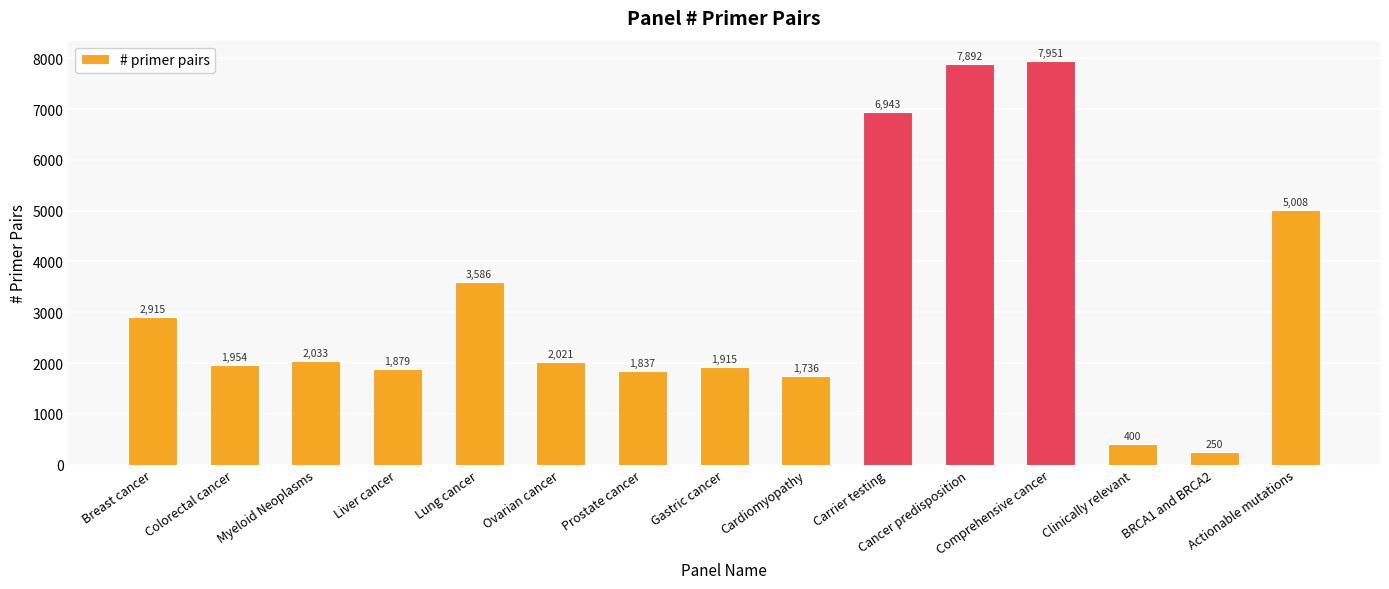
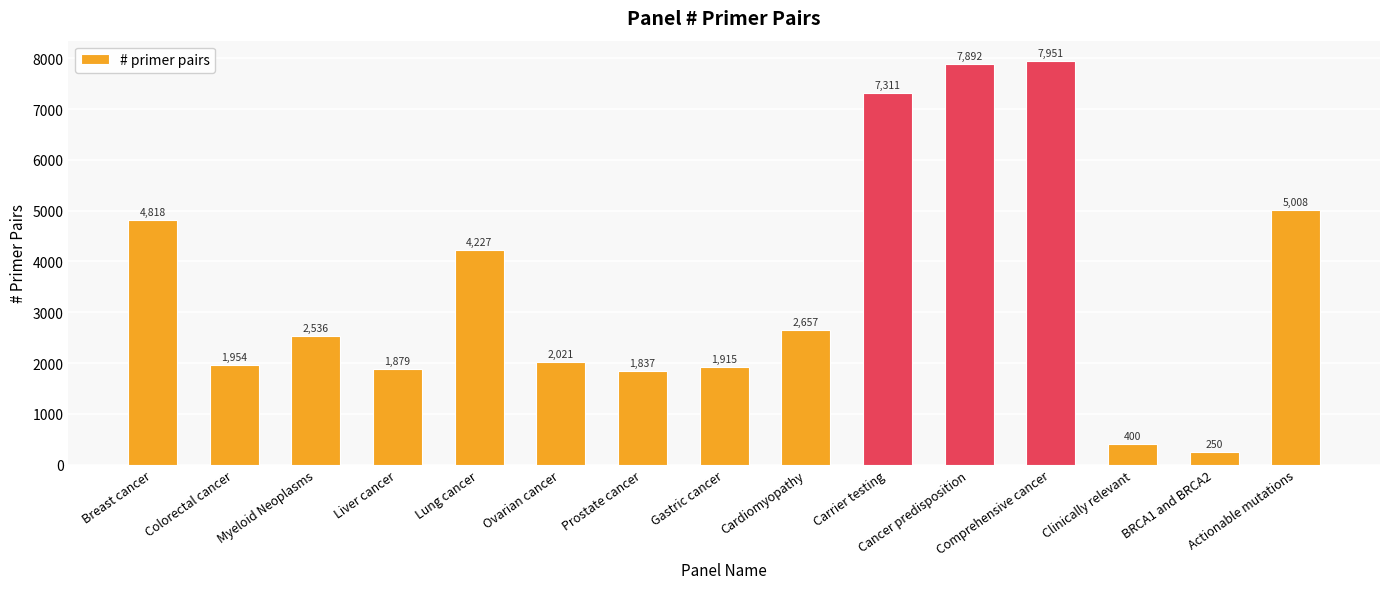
Breast cancer: 2,915 -> 4,818
Myeloid Neoplasms: 2,033 -> 2,536
Lung cancer: 3,586 -> 4,227
Cardiomyopathy: 1,736 -> 2,657
Carrier testing: 6,943 -> 7,311
